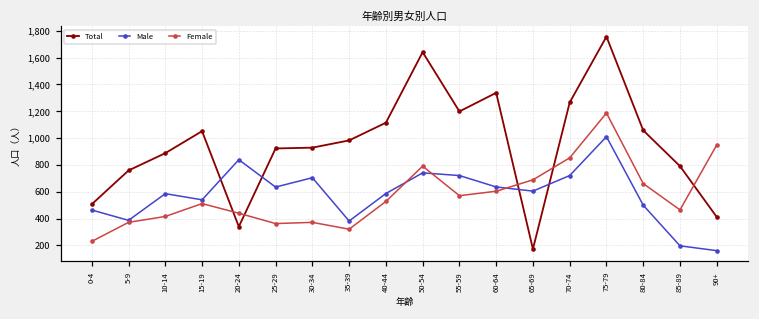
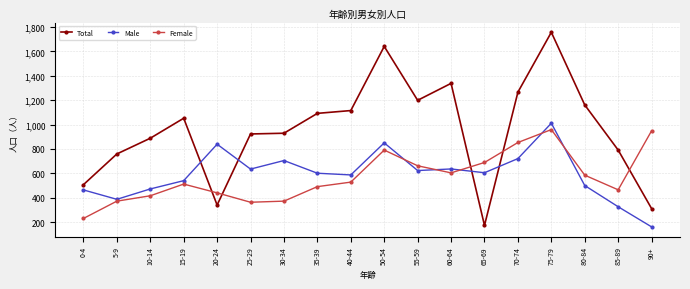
Male, 10-14: 590 -> 470
Total, 35-39: 980 -> 1,090
Male, 35-39: 380 -> 600
Female, 35-39: 320 -> 490
Male, 50-54: 740 -> 850
Male, 55-59: 720 -> 620
Female, 55-59: 570 -> 660
Female, 75-79: 1,190 -> 960
Total, 80-84: 1,060 -> 1,160
Female, 80-84: 660 -> 590
Male, 85-89: 200 -> 330
Total, 90+: 410 -> 310
